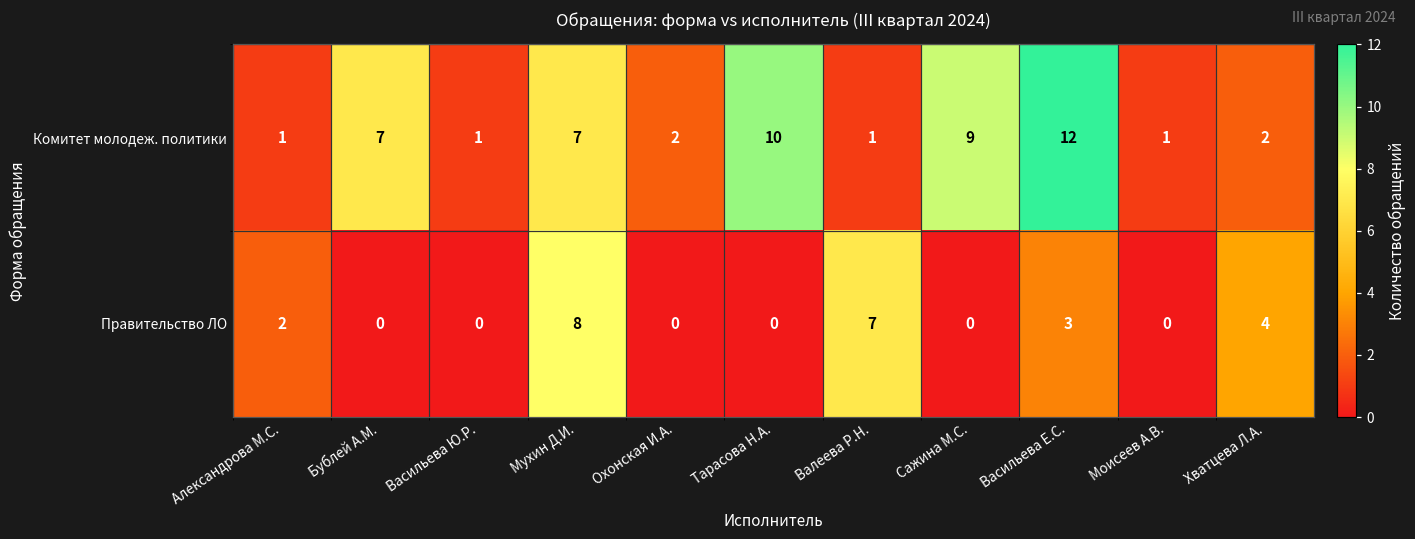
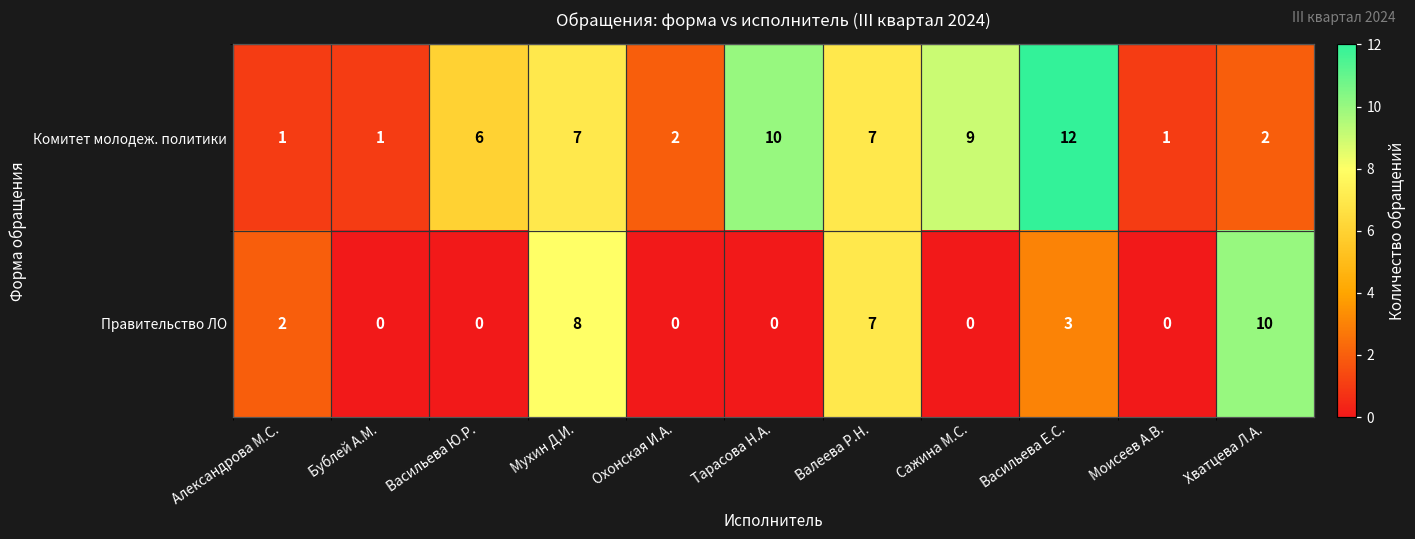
Комитет молодеж. политики, Бублей А.М.: 7 -> 1
Комитет молодеж. политики, Васильева Ю.Р.: 1 -> 6
Комитет молодеж. политики, Валеева Р.Н.: 1 -> 7
Правительство ЛО, Хватцева Л.А.: 4 -> 10
